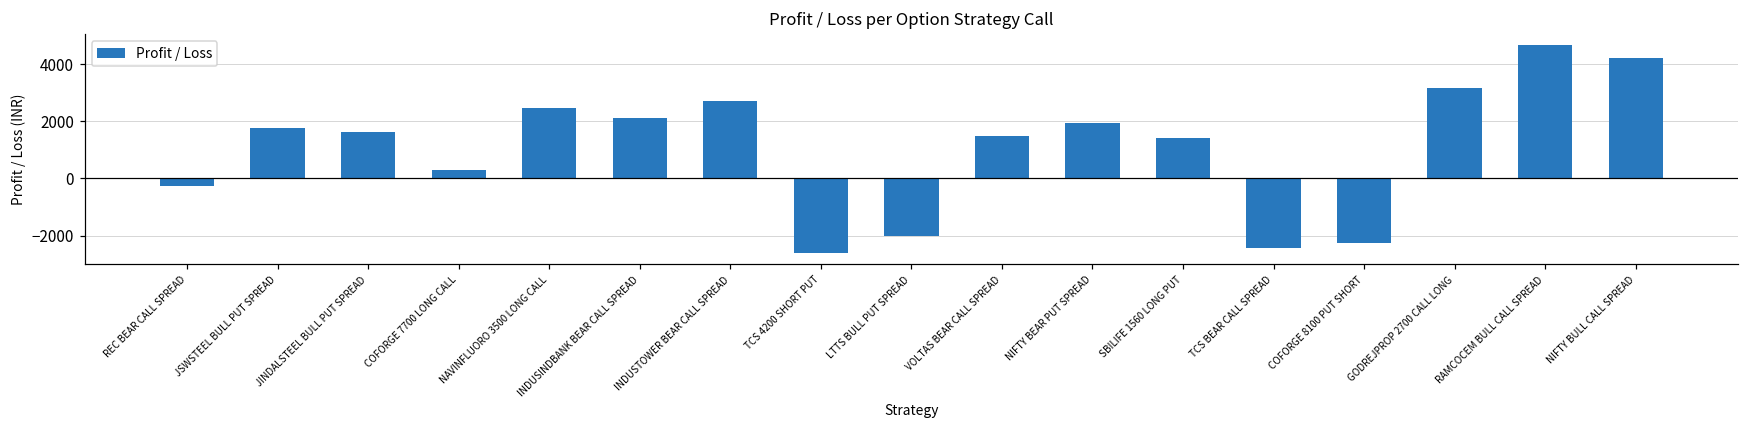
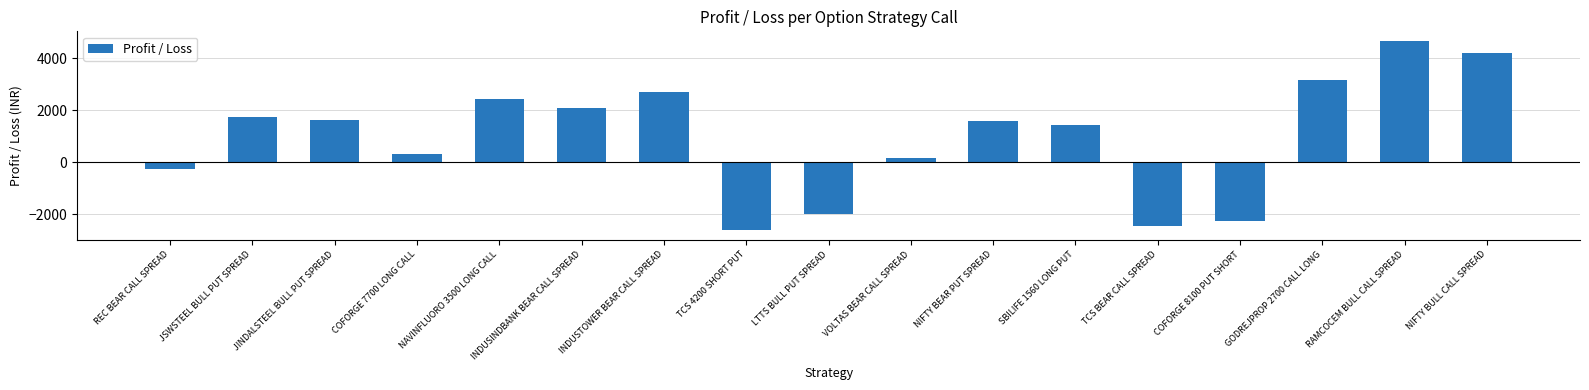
VOLTAS BEAR CALL SPREAD: 1500 -> 200
NIFTY BEAR PUT SPREAD: 2000 -> 1600
